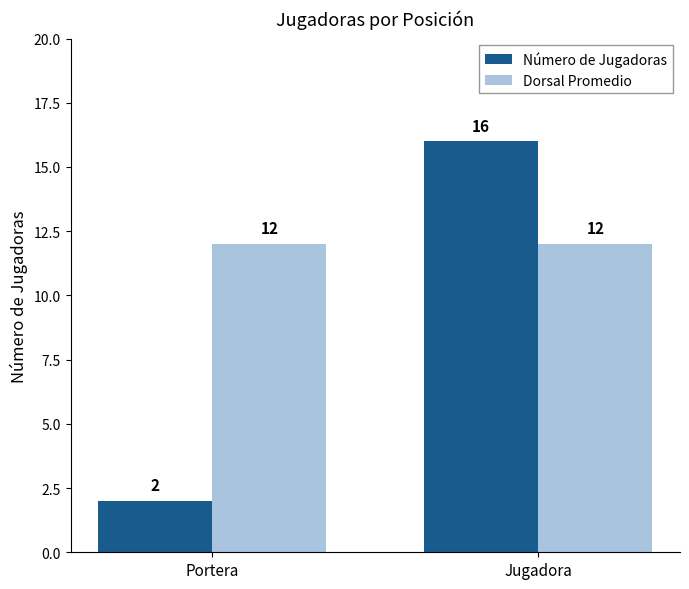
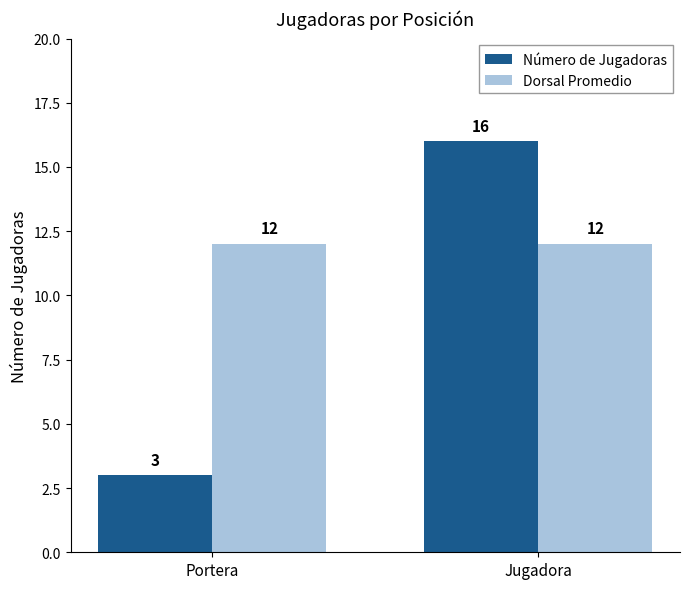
Número de Jugadoras, Portera: 2 -> 3
